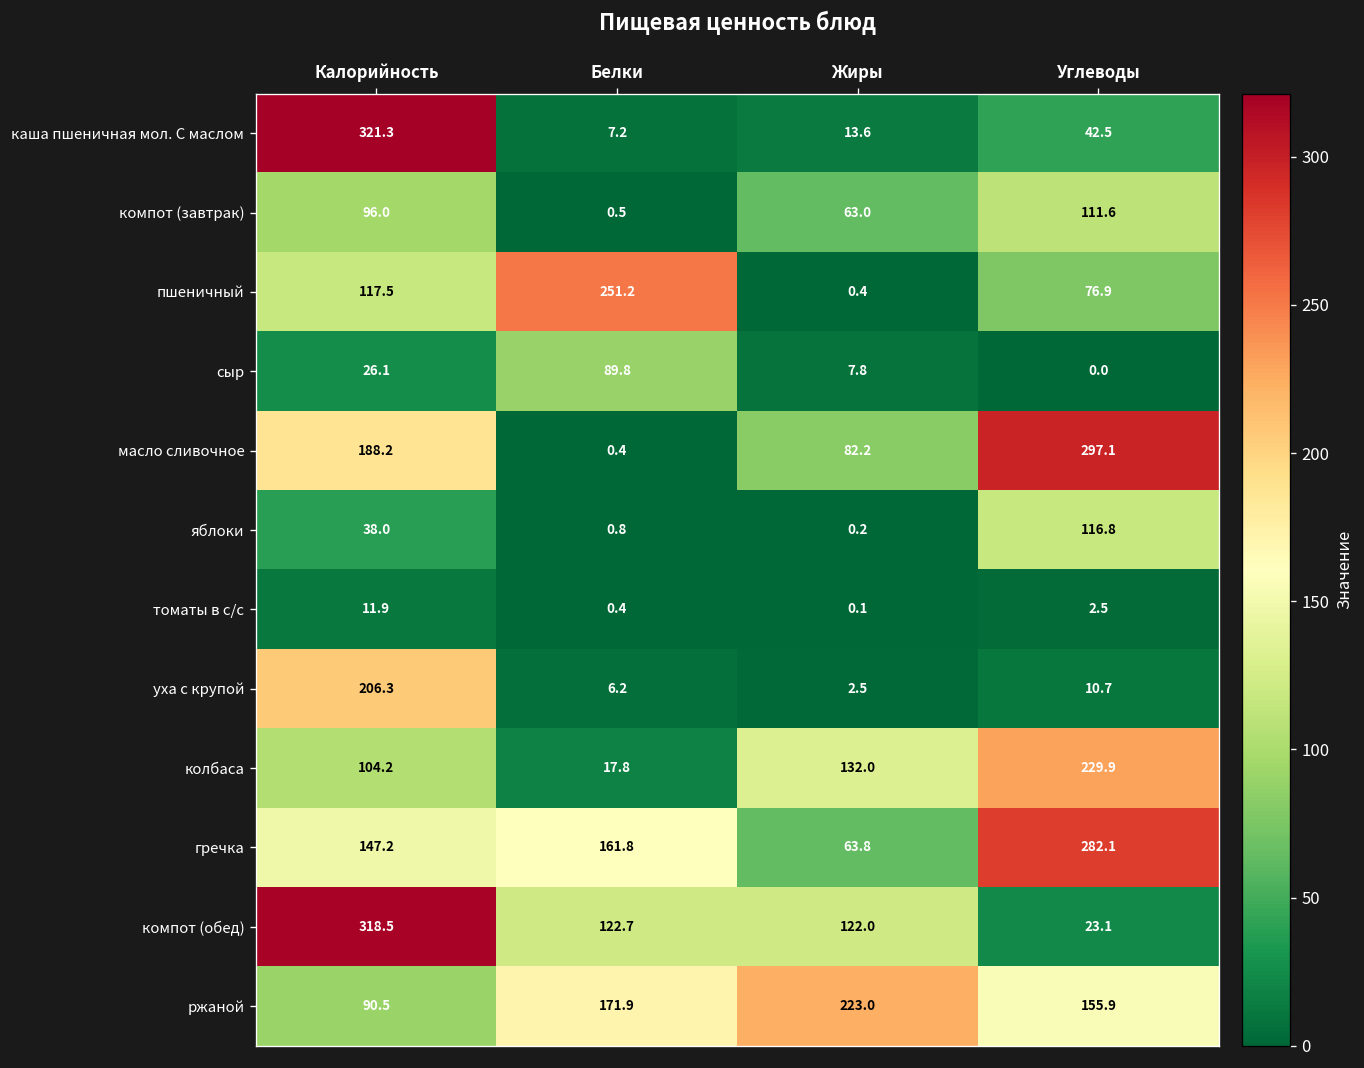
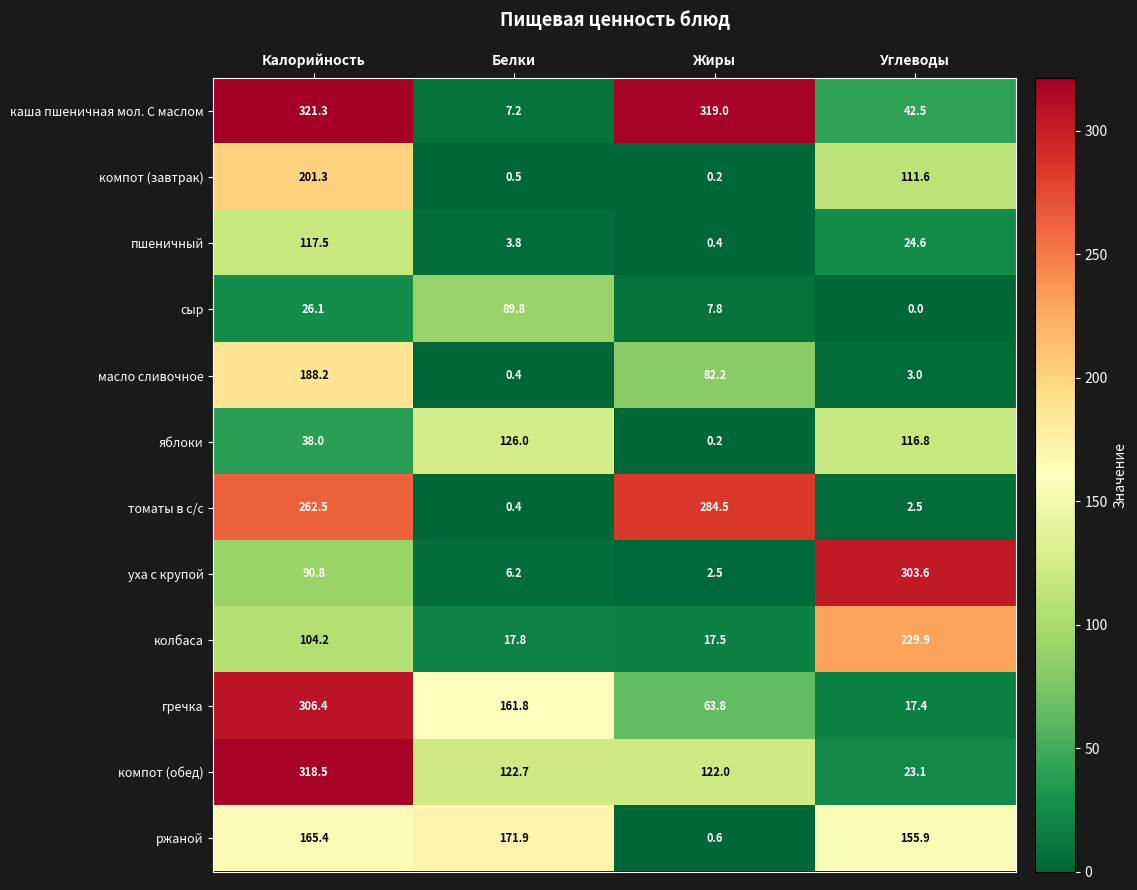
каша пшеничная мол. С маслом, Жиры: 13.6 -> 319.0
компот (завтрак), Калорийность: 96.0 -> 201.3
компот (завтрак), Жиры: 63.0 -> 0.2
пшеничный, Белки: 251.2 -> 3.8
пшеничный, Углеводы: 76.9 -> 24.6
масло сливочное, Углеводы: 297.1 -> 3.0
яблоки, Белки: 0.8 -> 126.0
томаты в с/с, Калорийность: 11.9 -> 262.5
томаты в с/с, Жиры: 0.1 -> 284.5
уха с крупой, Калорийность: 206.3 -> 90.8
уха с крупой, Углеводы: 10.7 -> 303.6
колбаса, Жиры: 132.0 -> 17.5
гречка, Калорийность: 147.2 -> 306.4
гречка, Углеводы: 282.1 -> 17.4
ржаной, Калорийность: 90.5 -> 165.4
ржаной, Жиры: 223.0 -> 0.6
